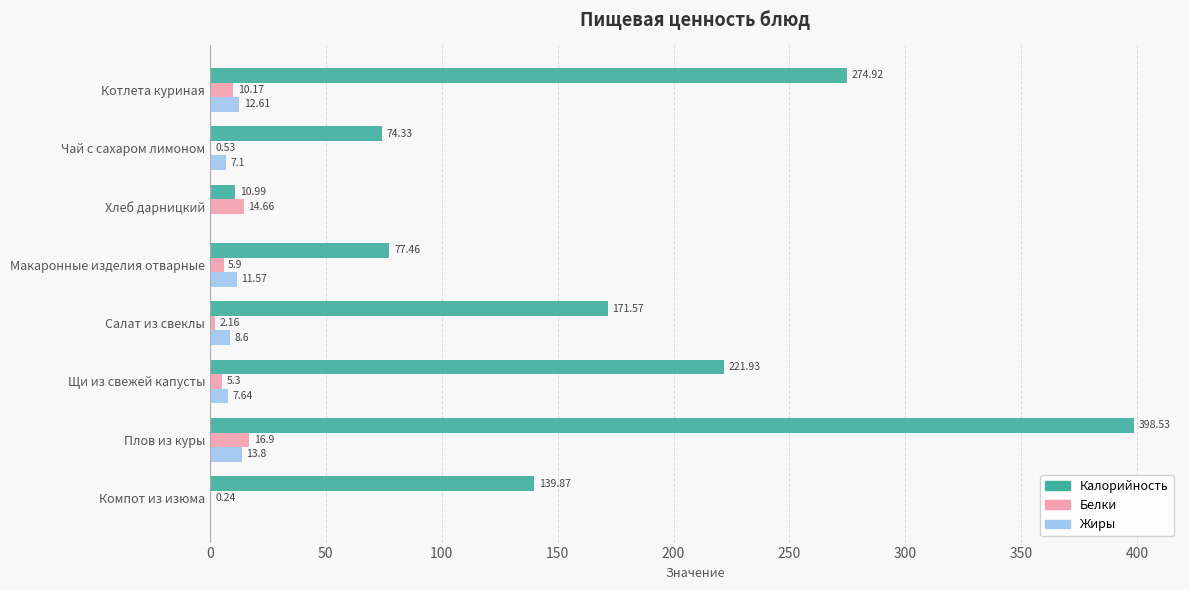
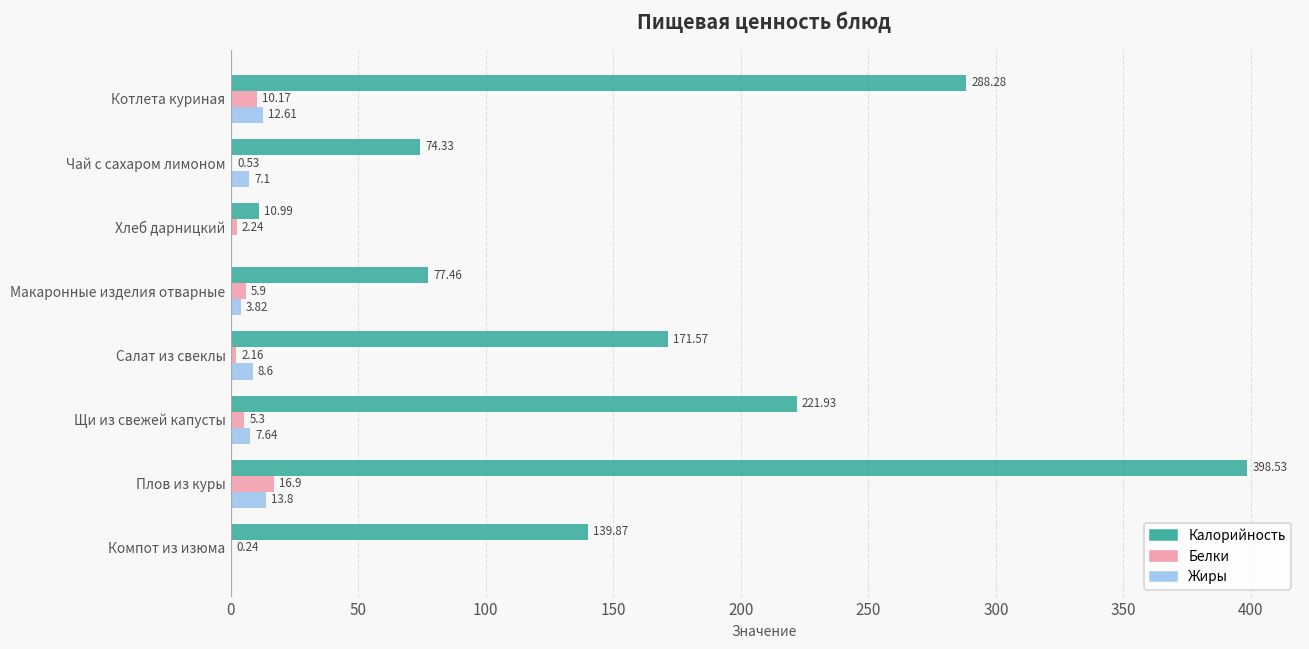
Калорийность, Котлета куриная: 274.92 -> 288.28
Белки, Хлеб дарницкий: 14.66 -> 2.24
Жиры, Макаронные изделия отварные: 11.57 -> 3.82
